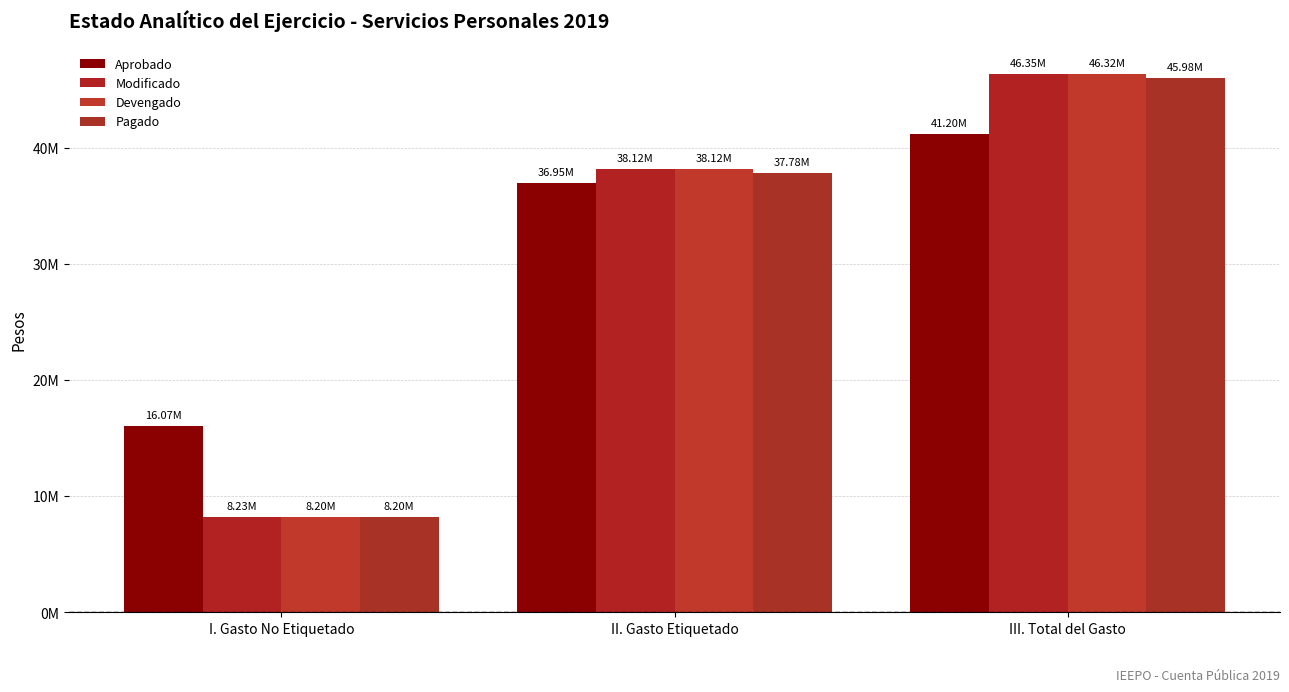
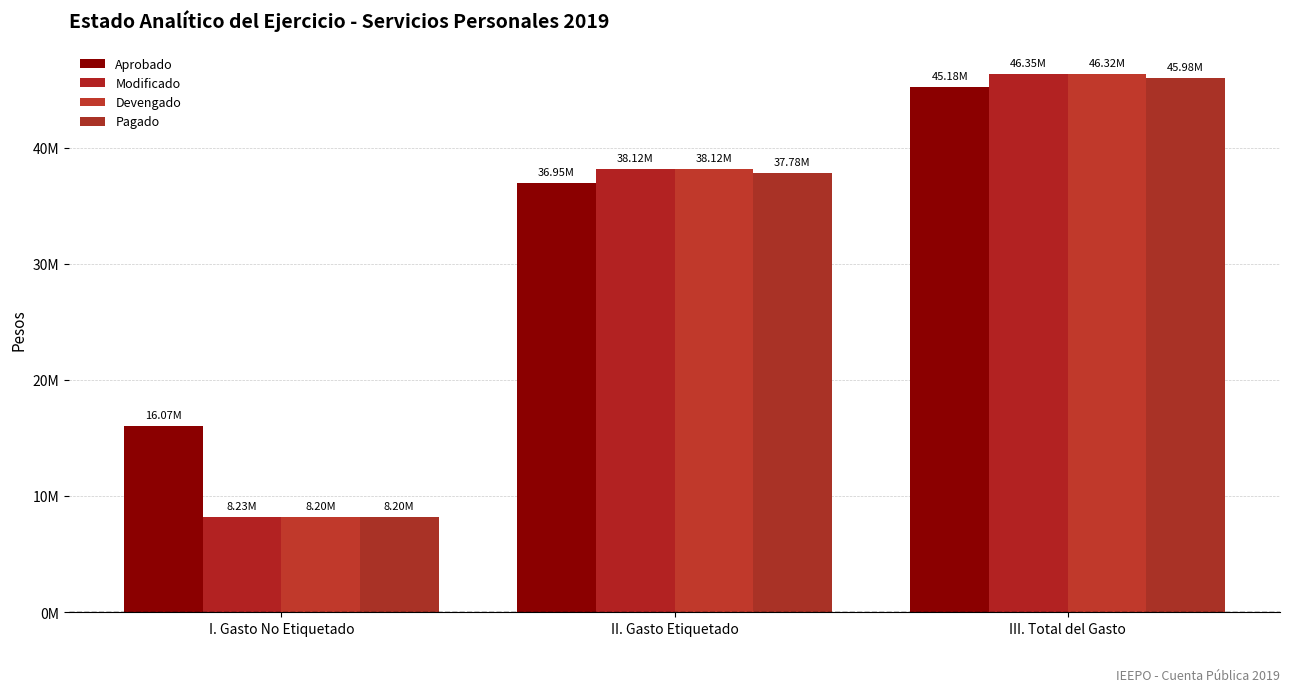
Aprobado, III. Total del Gasto: 41.20M -> 45.18M
